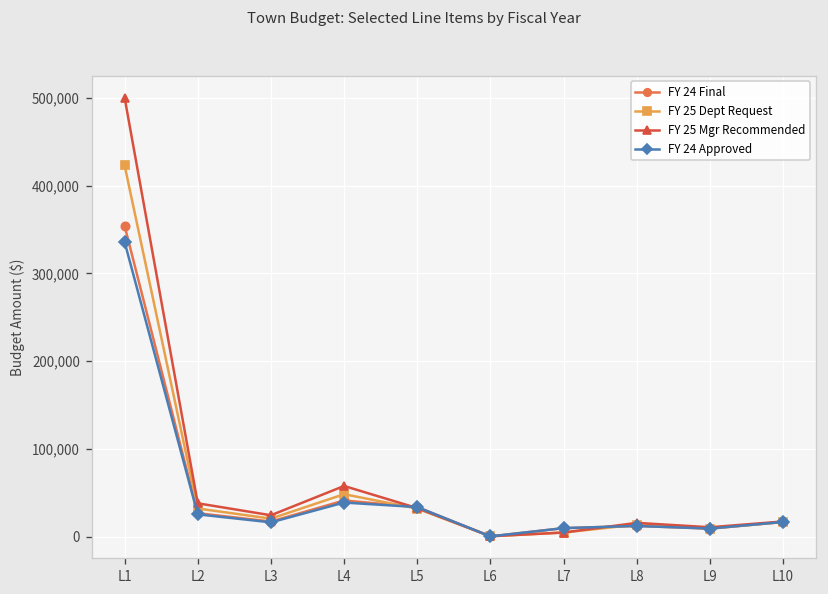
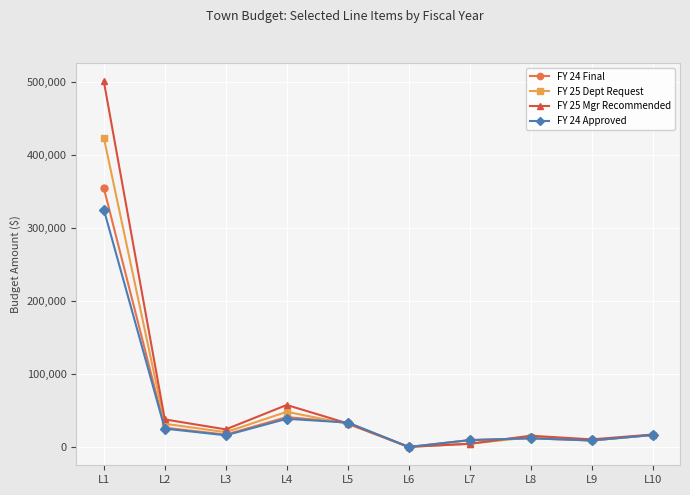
FY 24 Approved, L1: 340,000 -> 320,000
